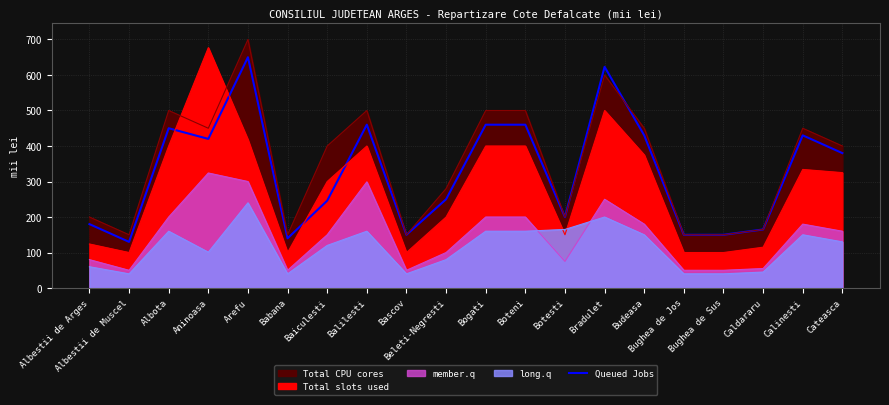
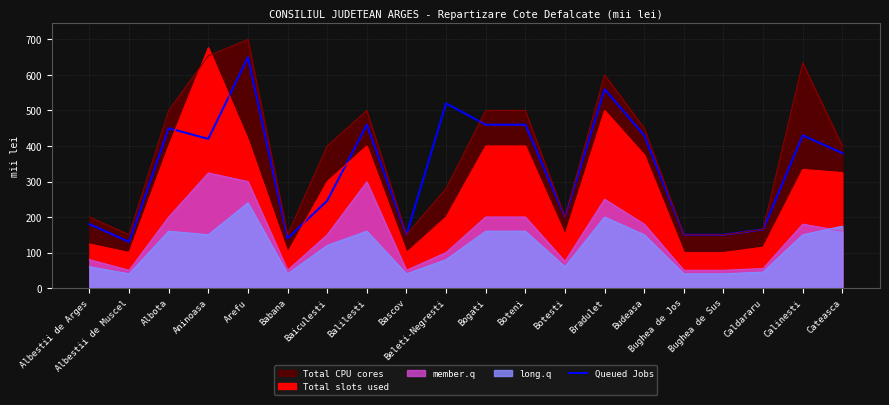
Total CPU cores, Aninoasa: 450 -> 650
long.q, Aninoasa: 100 -> 150
Queued Jobs, Beleti-Negresti: 250 -> 520
long.q, Botesti: 170 -> 60
Queued Jobs, Bradulet: 620 -> 560
Total CPU cores, Calinesti: 450 -> 630
long.q, Cateasca: 130 -> 170
